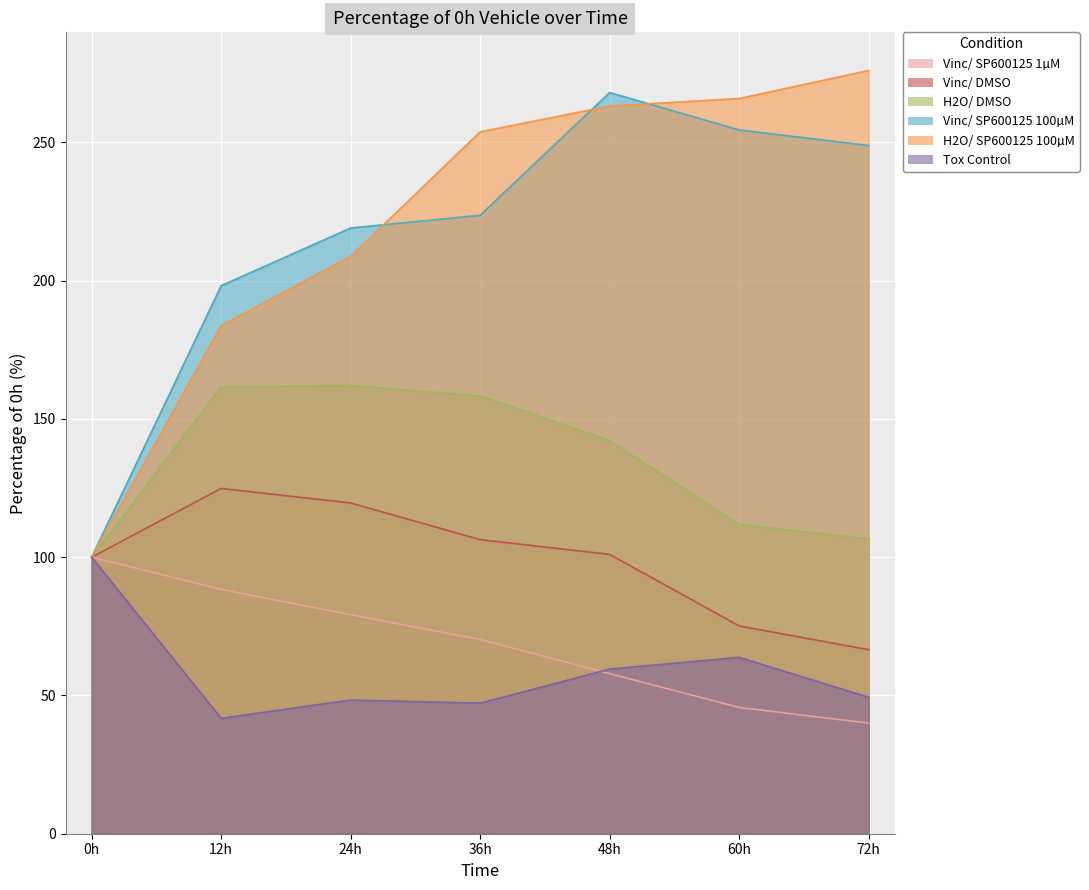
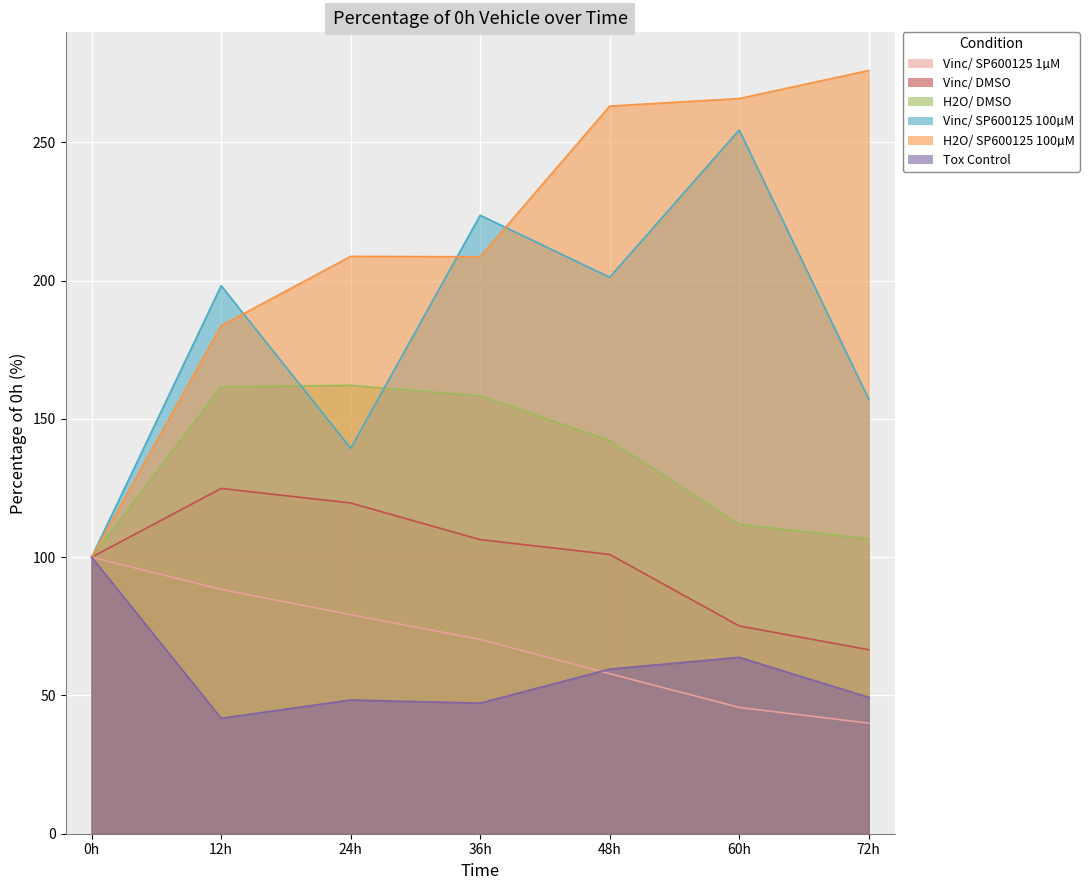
Vinc/ SP600125 100µM, 24h: 219 -> 139
H2O/ SP600125 100µM, 36h: 254 -> 209
Vinc/ SP600125 100µM, 48h: 268 -> 201
Vinc/ SP600125 100µM, 72h: 249 -> 157
